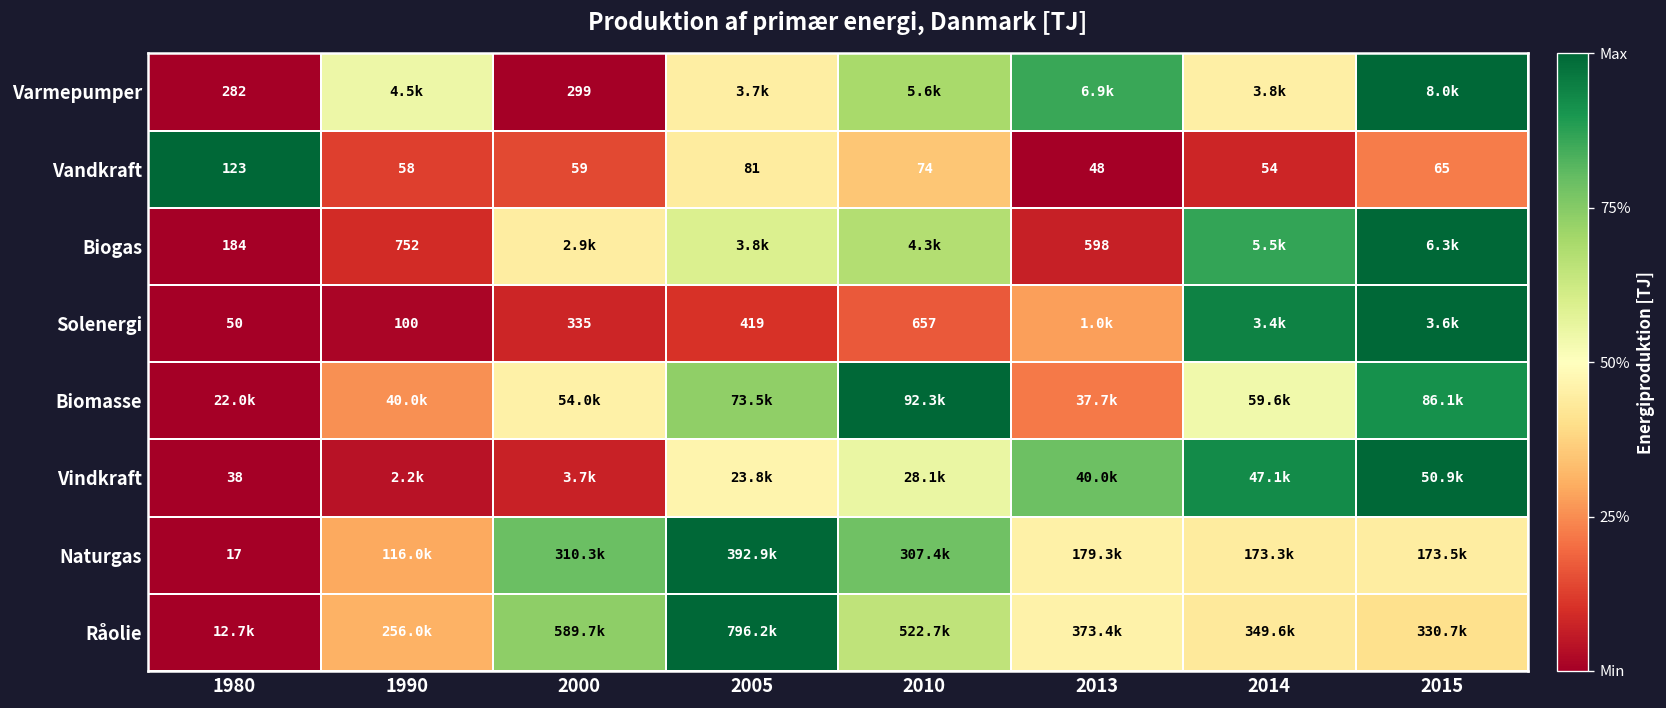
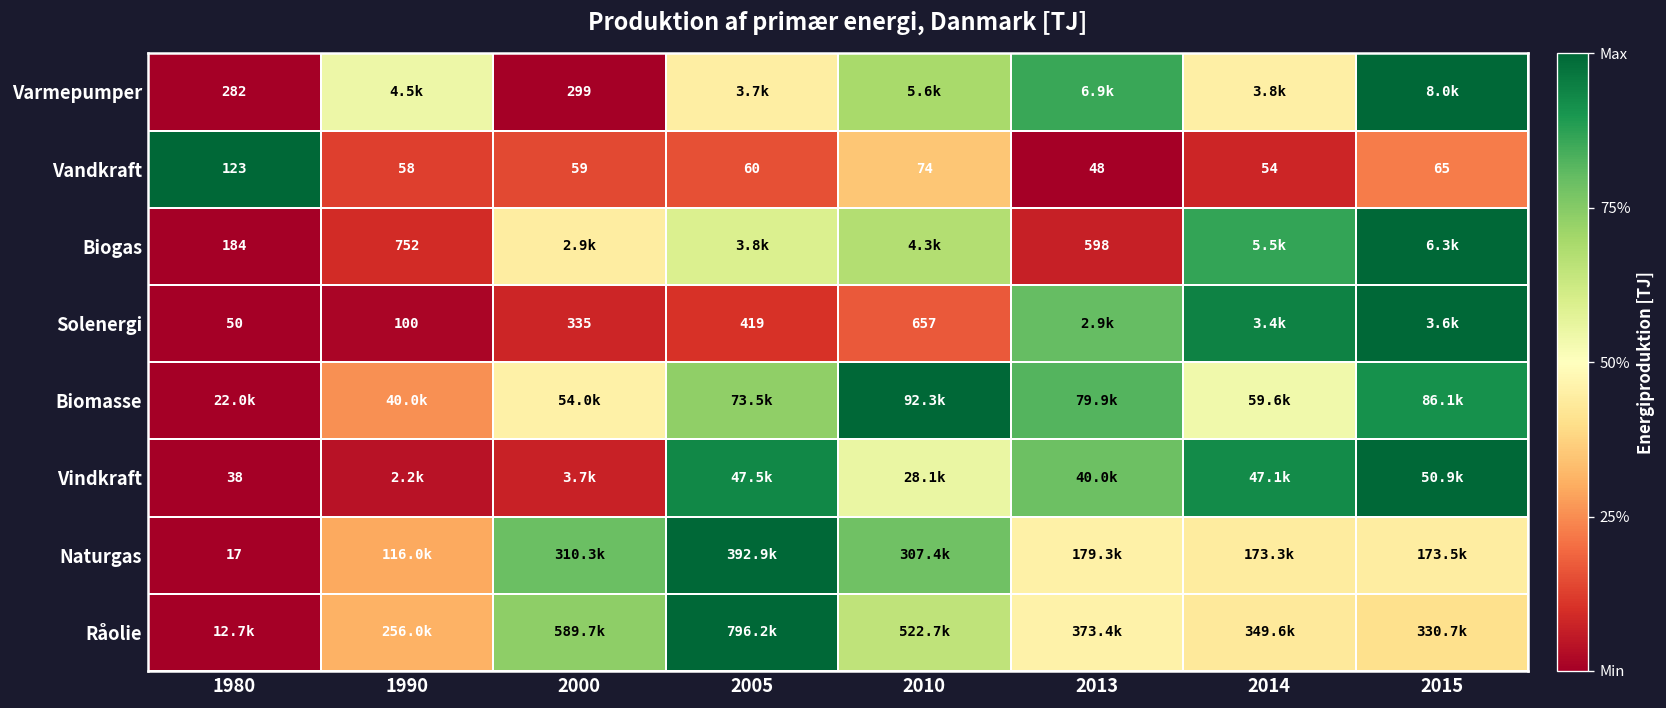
Vandkraft, 2005: 81 -> 60
Solenergi, 2013: 1.0k -> 2.9k
Biomasse, 2013: 37.7k -> 79.9k
Vindkraft, 2005: 23.8k -> 47.5k
